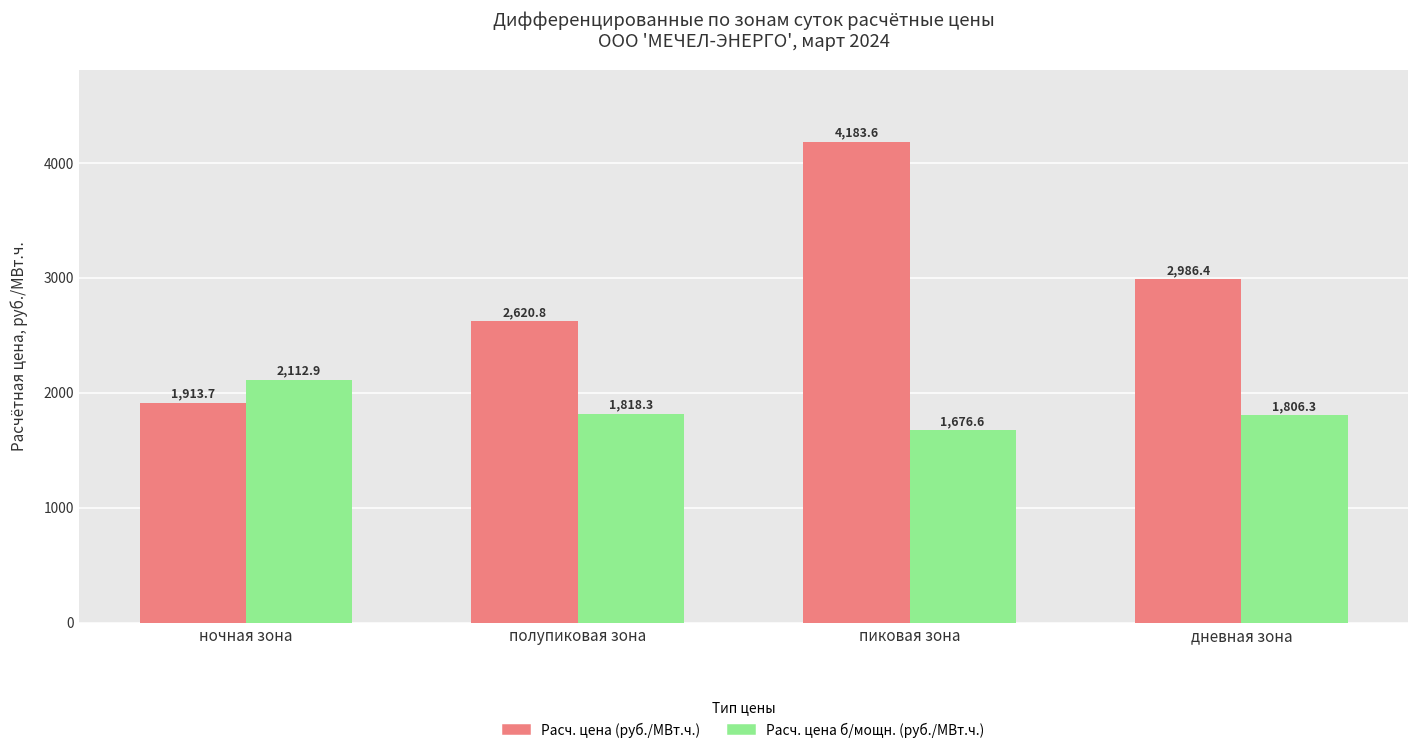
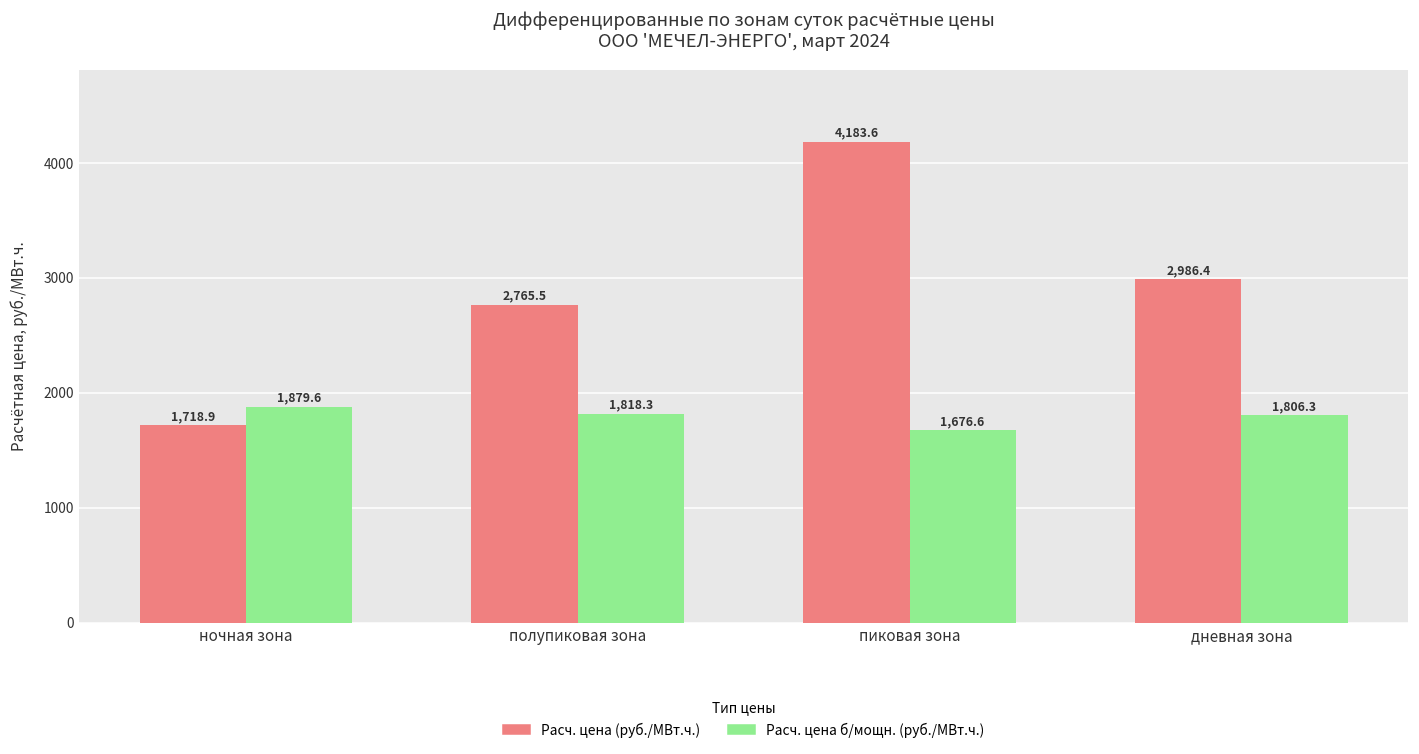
Расч. цена (руб./МВт.ч.), ночная зона: 1,913.7 -> 1,718.9
Расч. цена б/мощн. (руб./МВт.ч.), ночная зона: 2,112.9 -> 1,879.6
Расч. цена (руб./МВт.ч.), полупиковая зона: 2,620.8 -> 2,765.5
